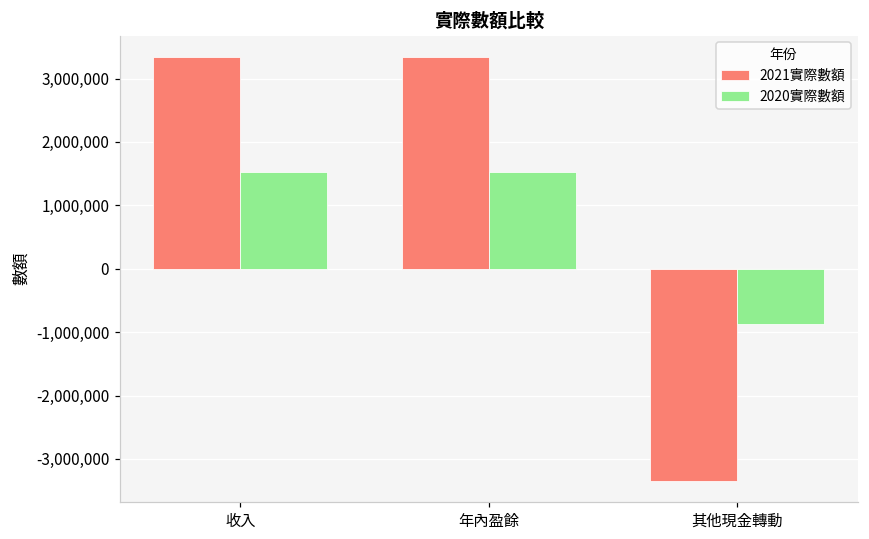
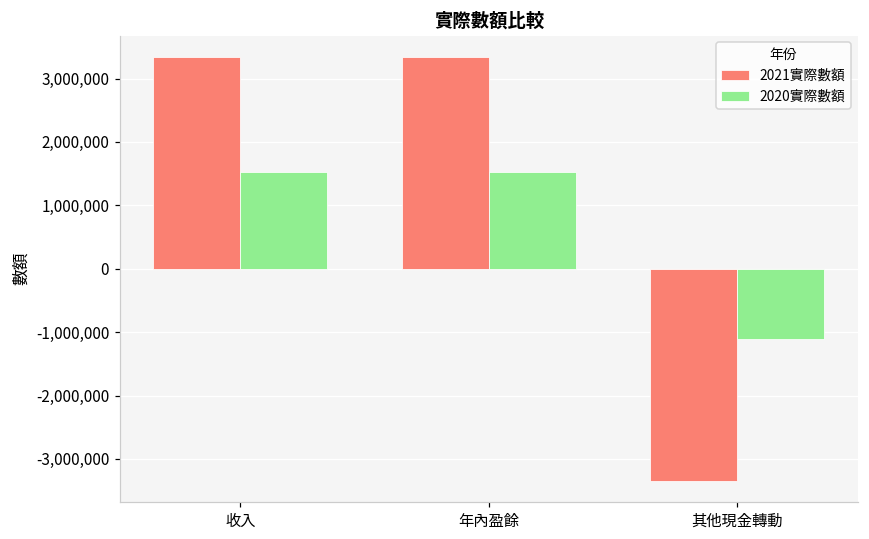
2020實際數額, 其他現金轉動: -900,000 -> -1,100,000
